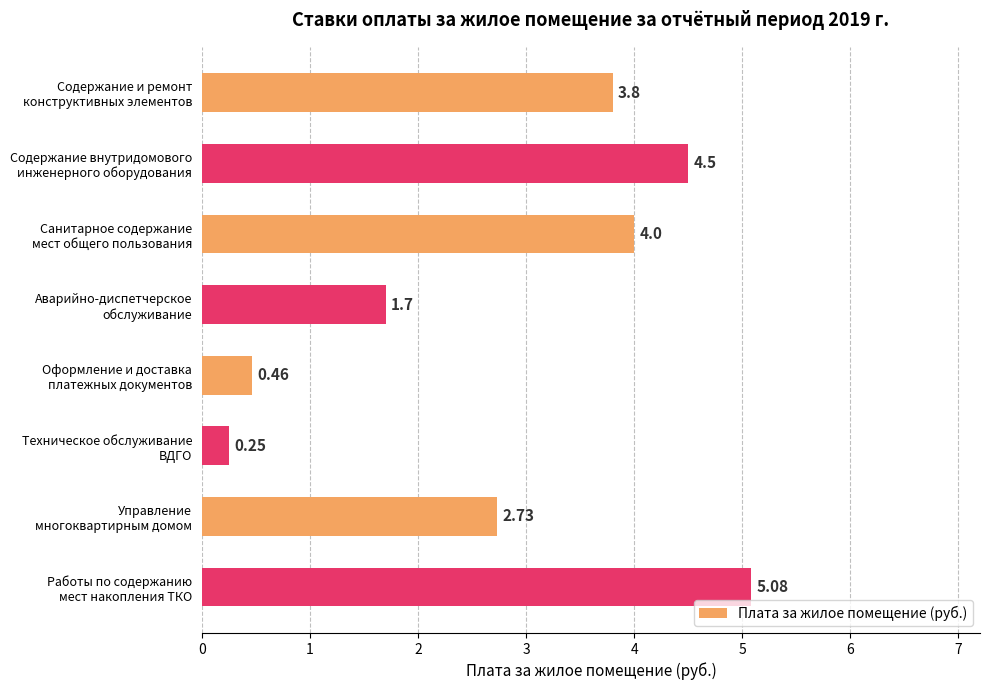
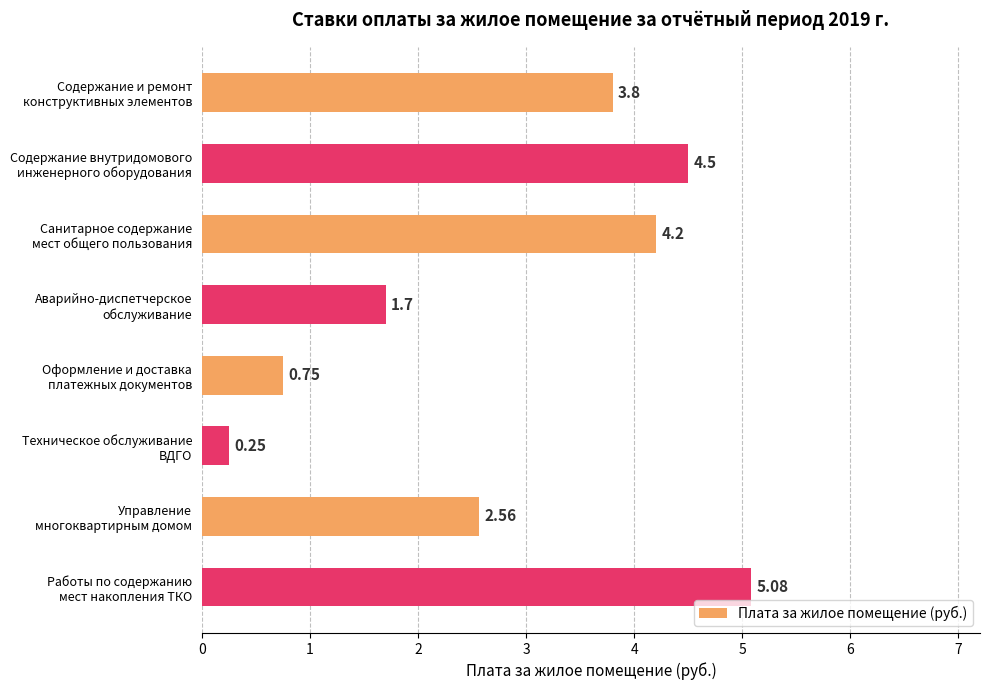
Санитарное содержание мест общего пользования: 4.0 -> 4.2
Оформление и доставка платежных документов: 0.46 -> 0.75
Управление многоквартирным домом: 2.73 -> 2.56
